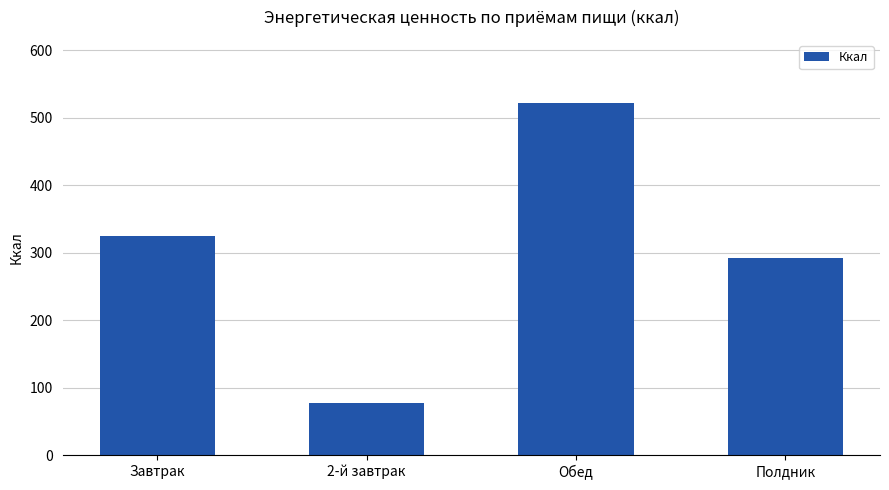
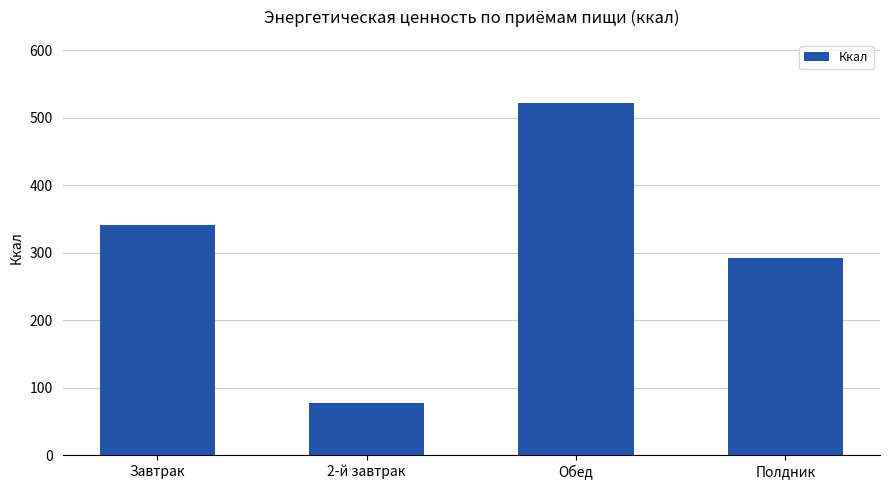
Завтрак: 320 -> 340
